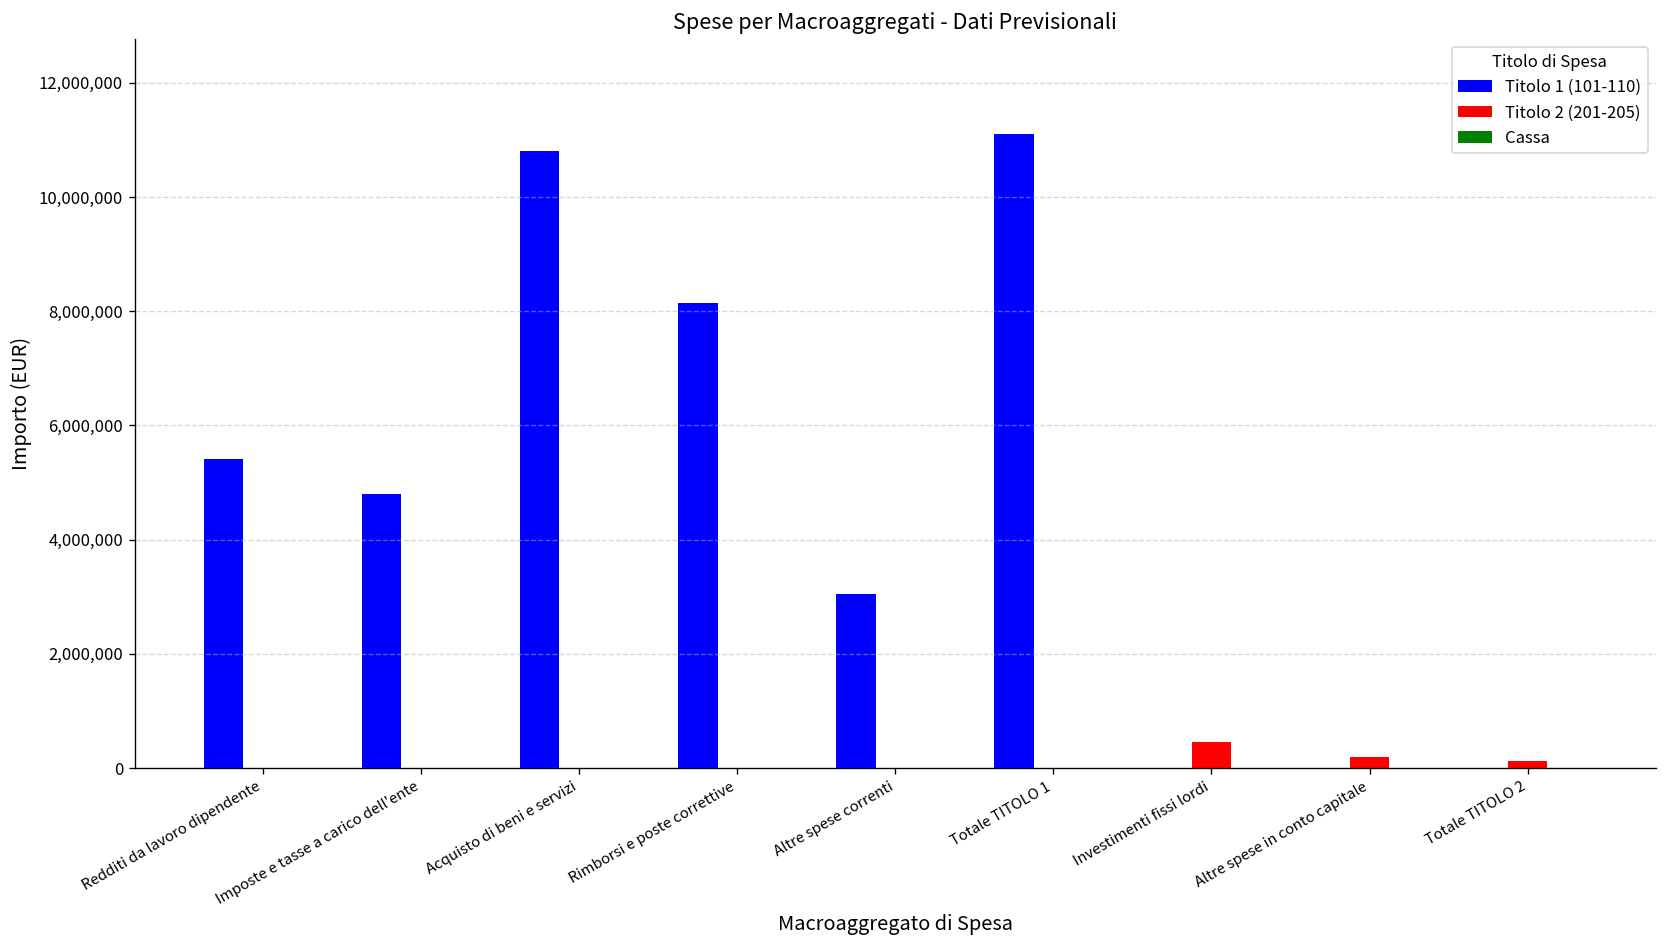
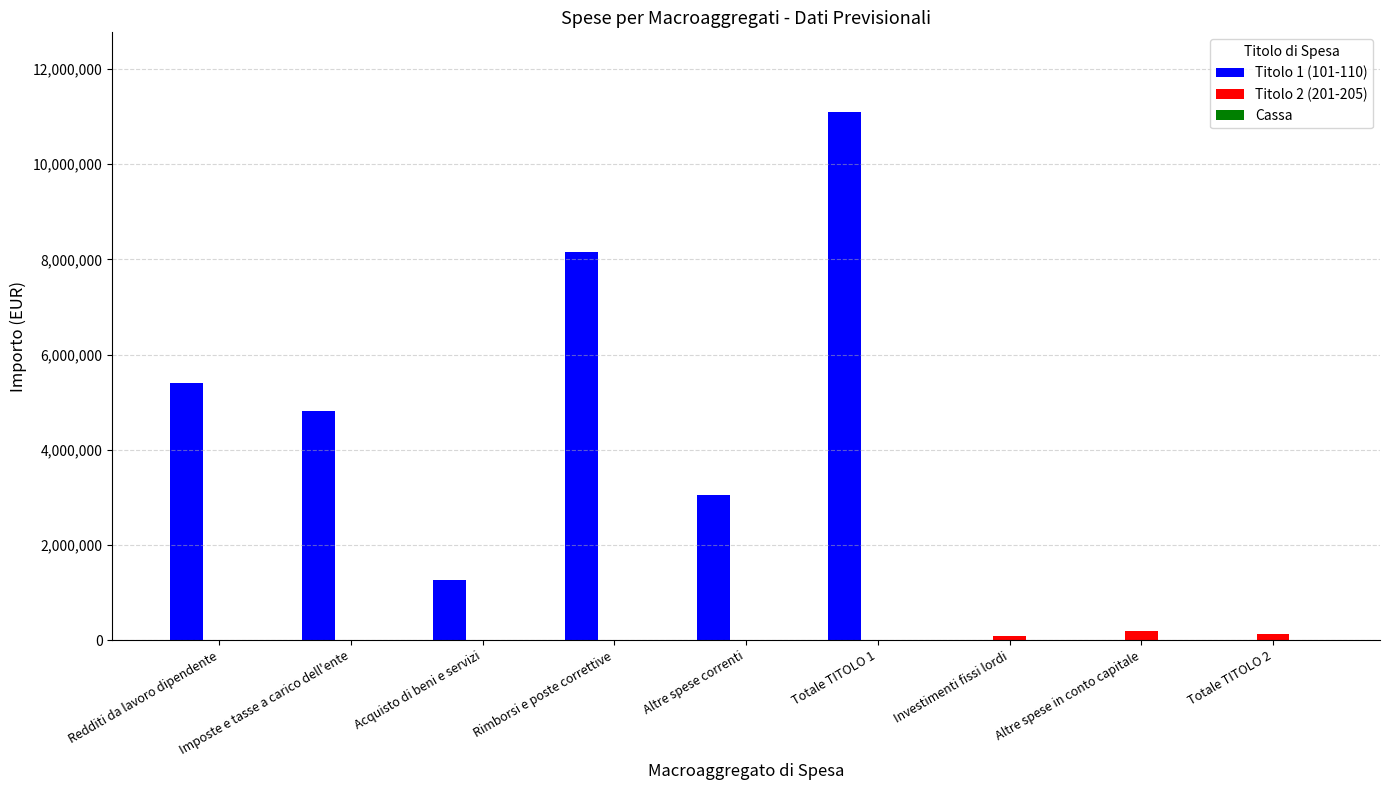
Titolo 1 (101-110), Acquisto di beni e servizi: 10,800,000 -> 1,300,000
Titolo 2 (201-205), Investimenti fissi lordi: 500,000 -> 100,000
